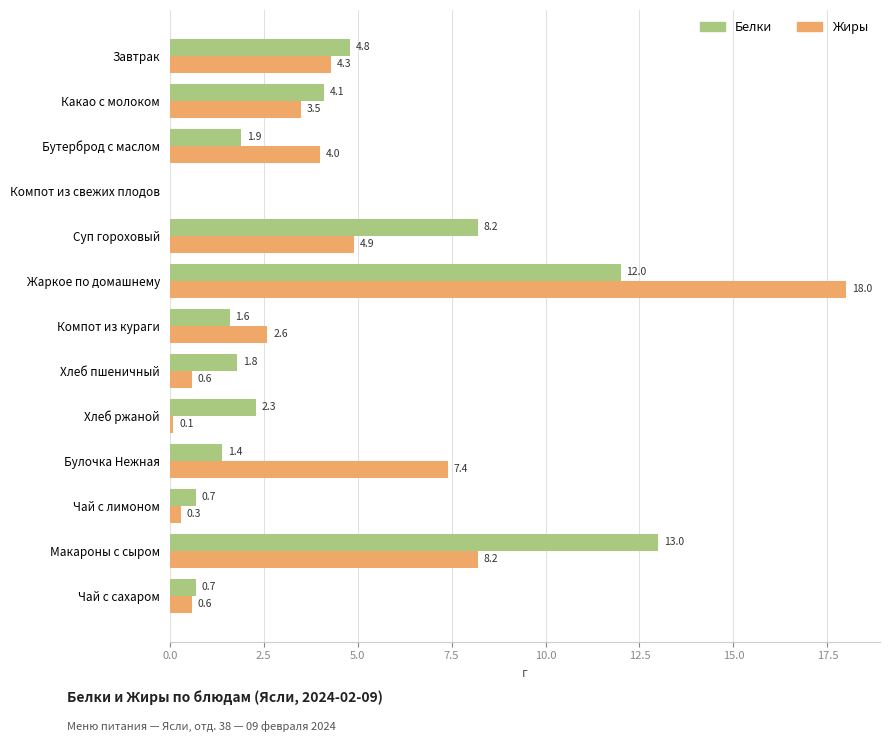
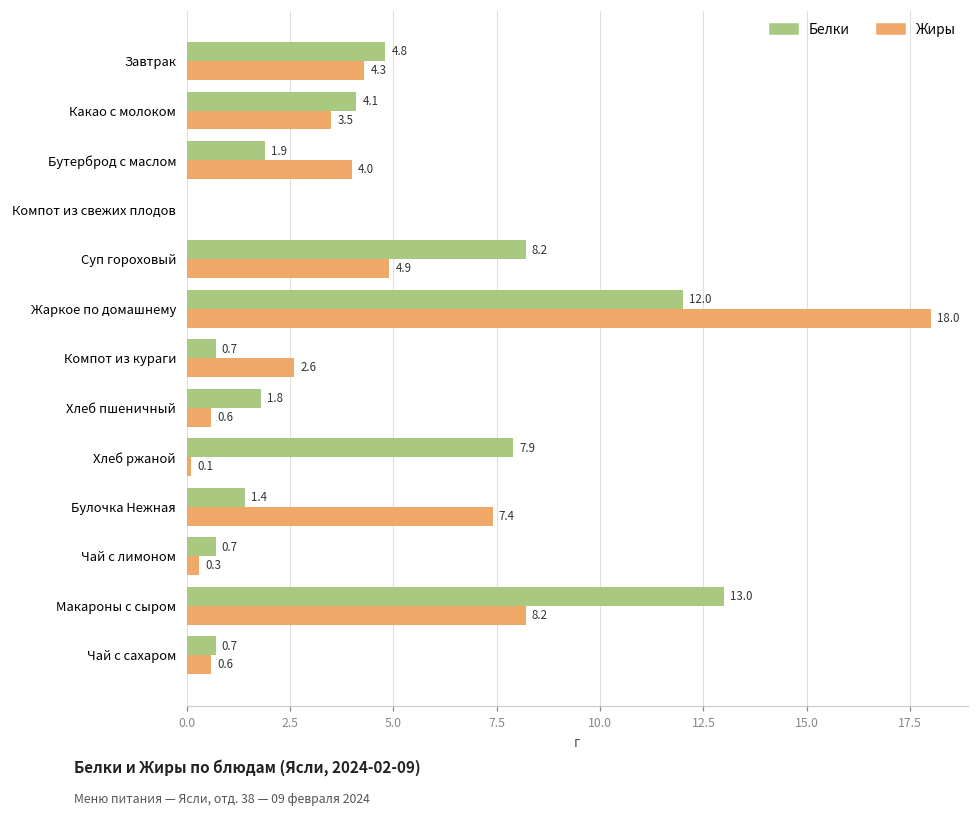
Белки, Компот из кураги: 1.6 -> 0.7
Белки, Хлеб ржаной: 2.3 -> 7.9
